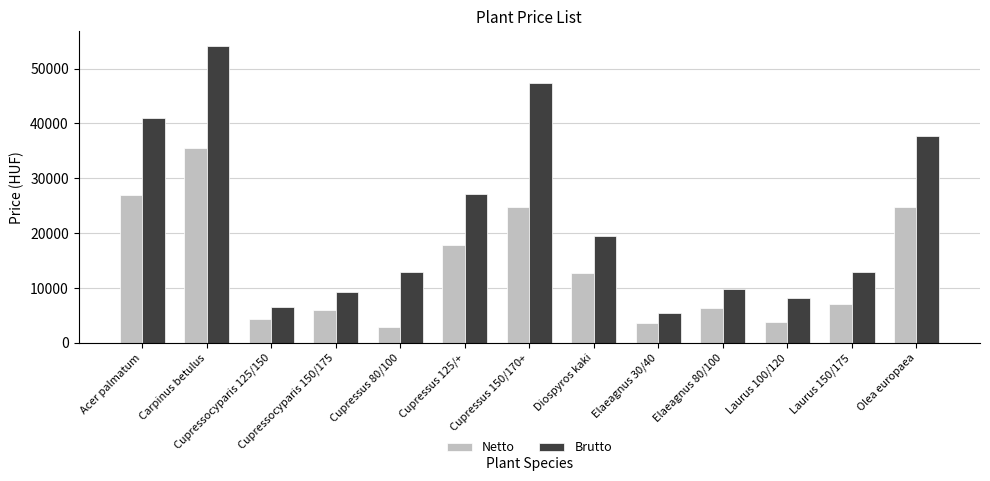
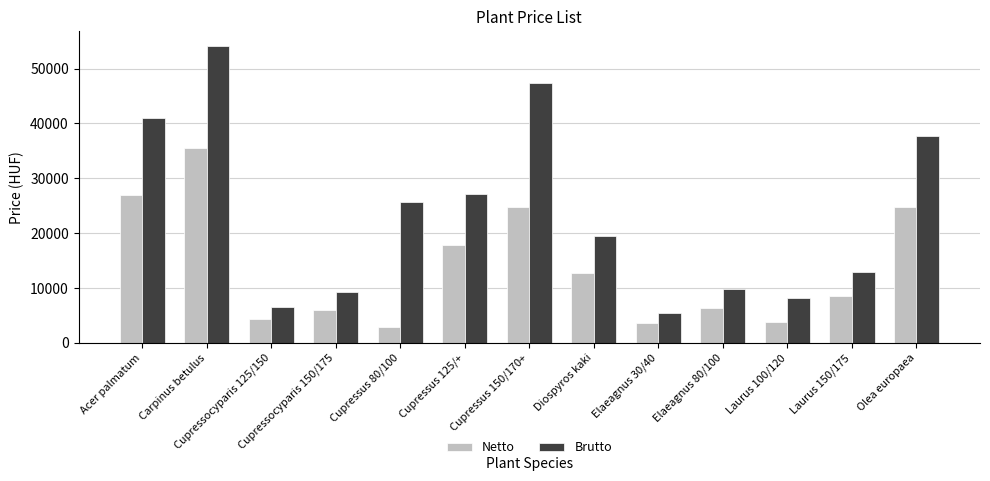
Brutto, Cupressus 80/100: 13000 -> 26000
Netto, Laurus 150/175: 7000 -> 9000
